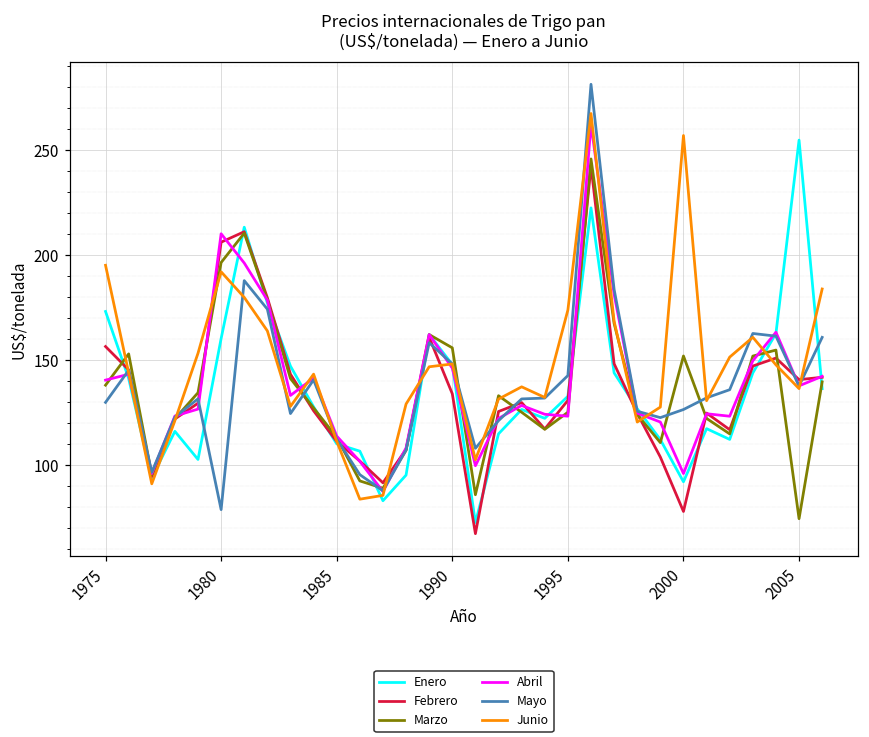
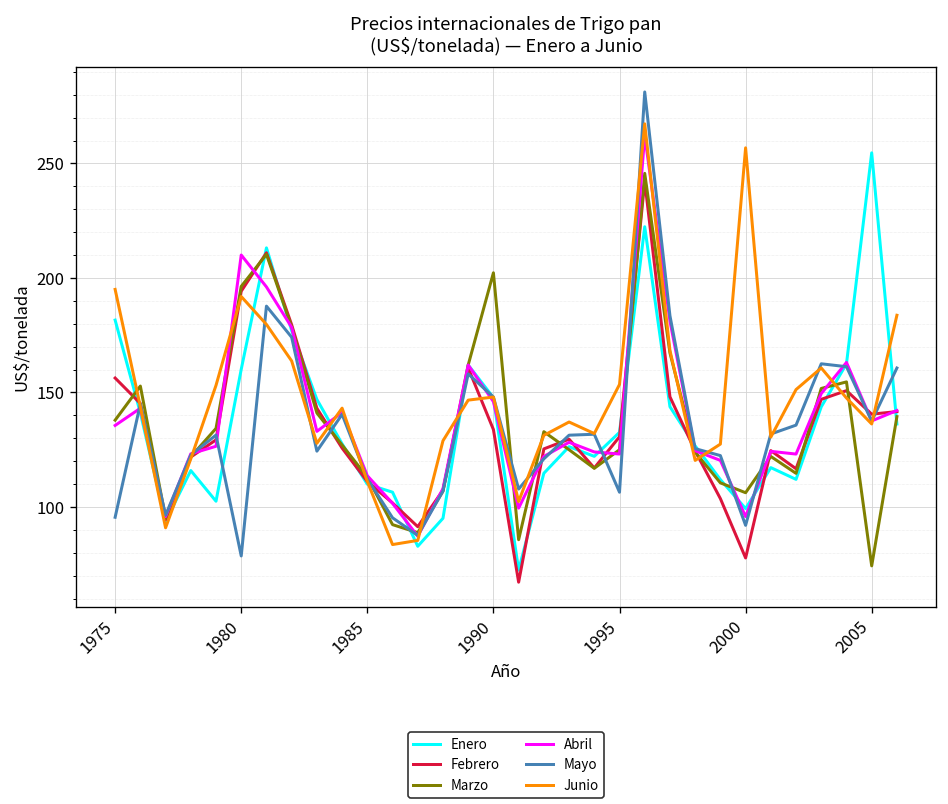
Enero, 1975: 173 -> 182
Abril, 1975: 140 -> 136
Mayo, 1975: 130 -> 96
Febrero, 1980: 206 -> 194
Marzo, 1990: 156 -> 202
Mayo, 1995: 142 -> 106
Junio, 1995: 174 -> 154
Enero, 2000: 92 -> 99
Marzo, 2000: 152 -> 106
Mayo, 2000: 126 -> 92
